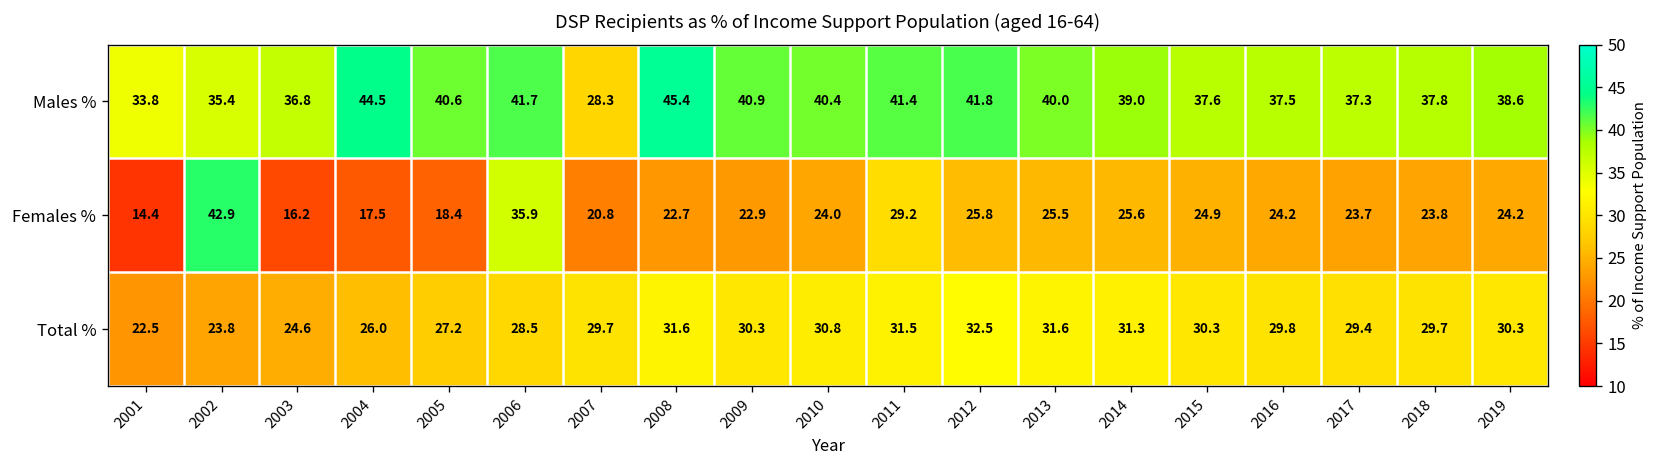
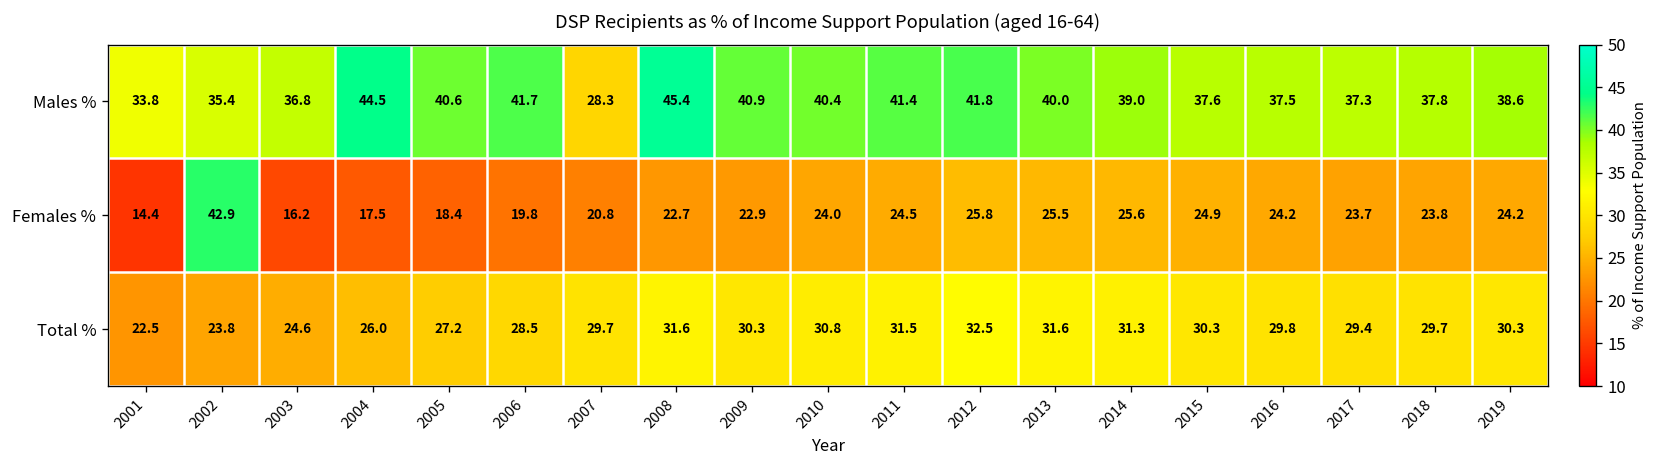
Females %, 2006: 35.9 -> 19.8
Females %, 2011: 29.2 -> 24.5
